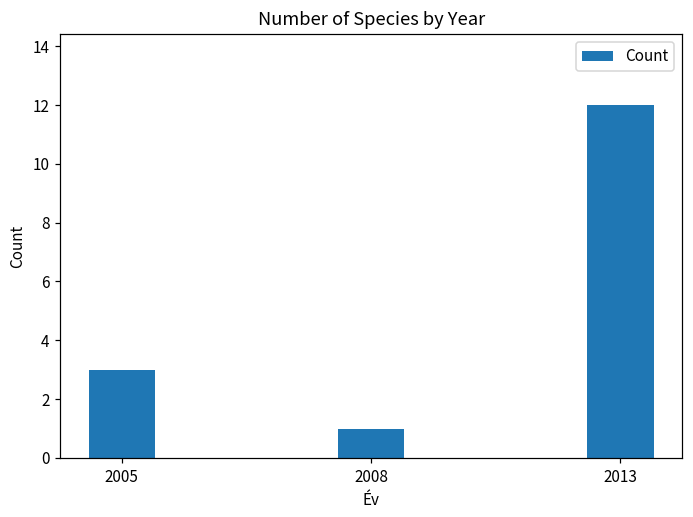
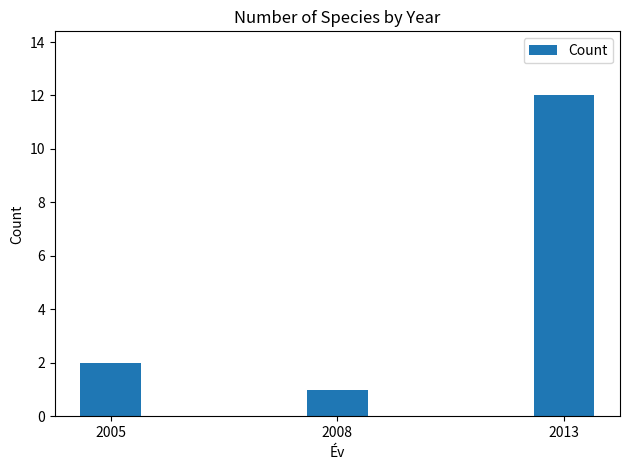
2005: 3 -> 2
